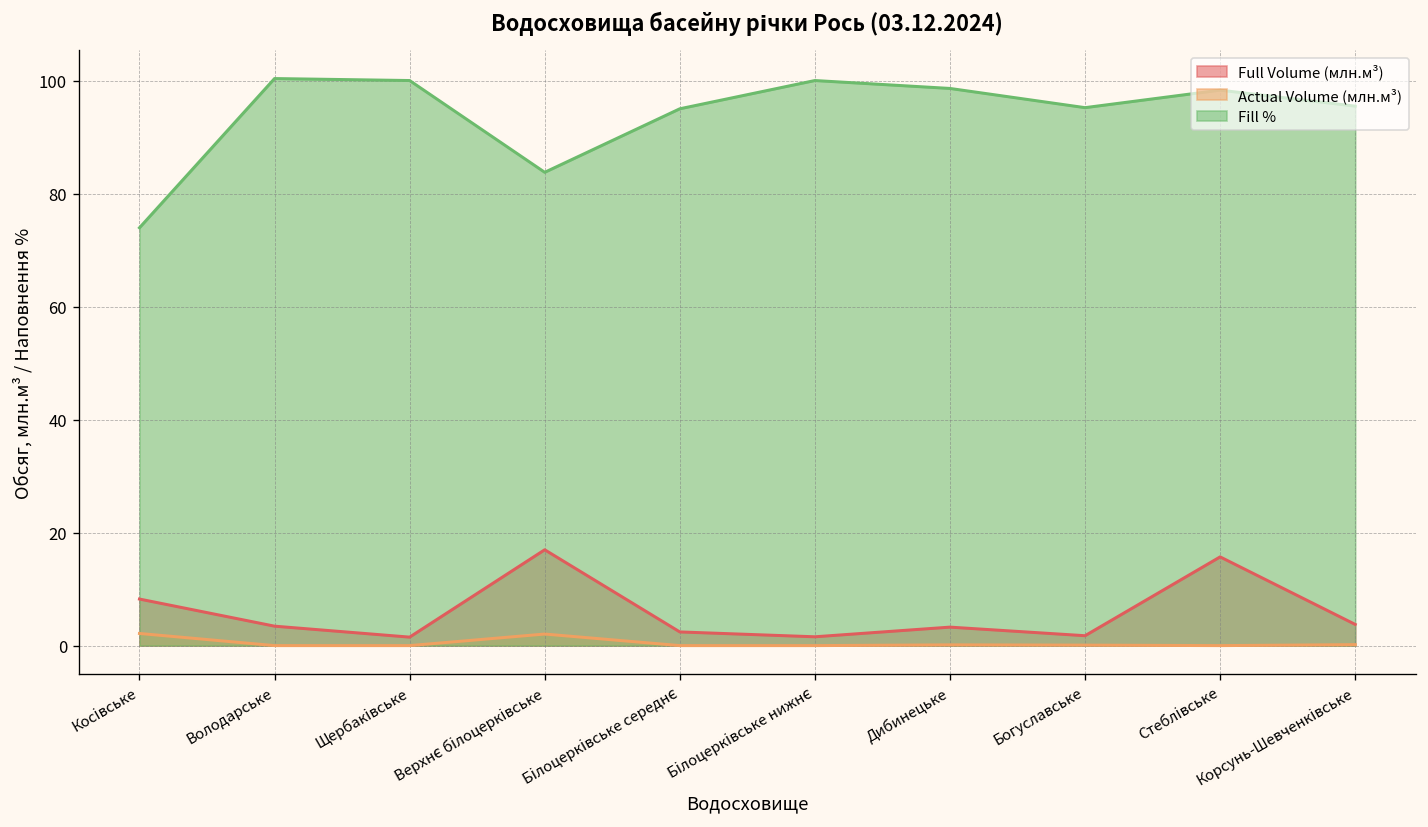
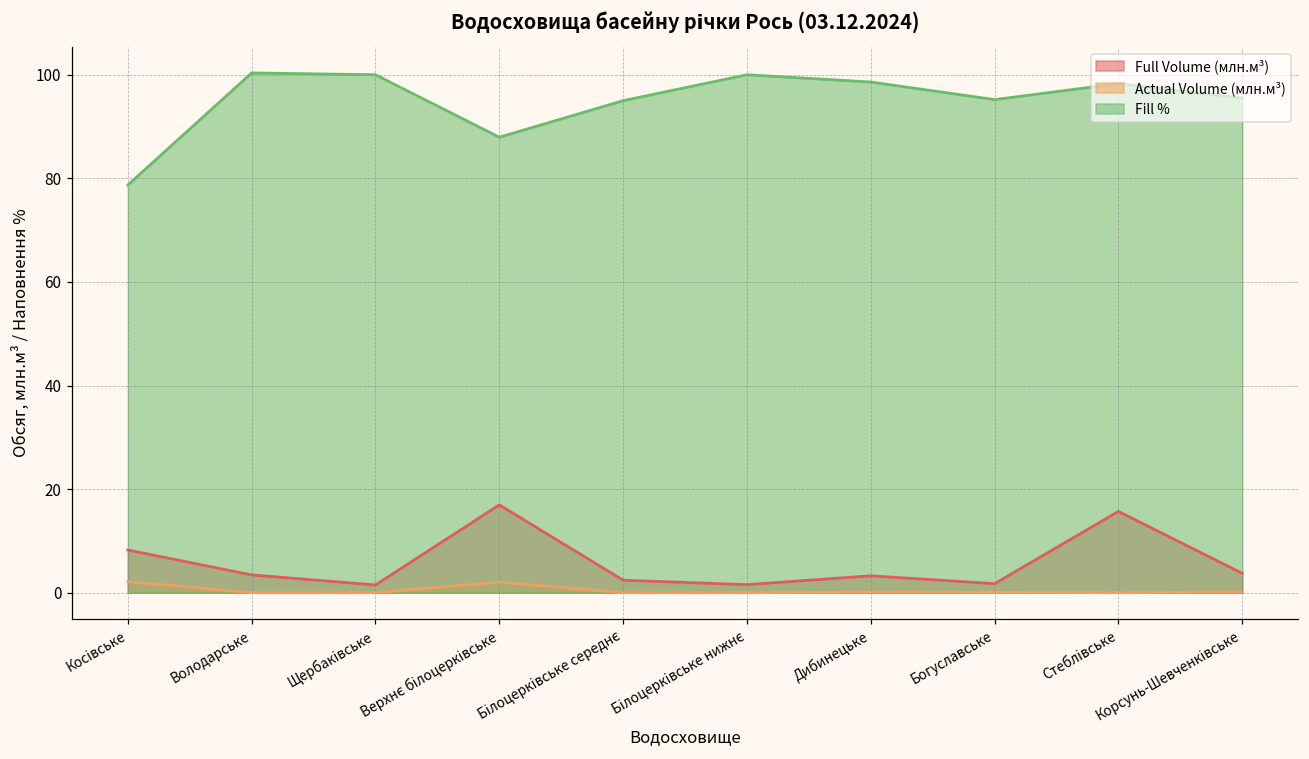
Fill %, Косівське: 74 -> 79
Fill %, Верхнє білоцерківське: 84 -> 88
